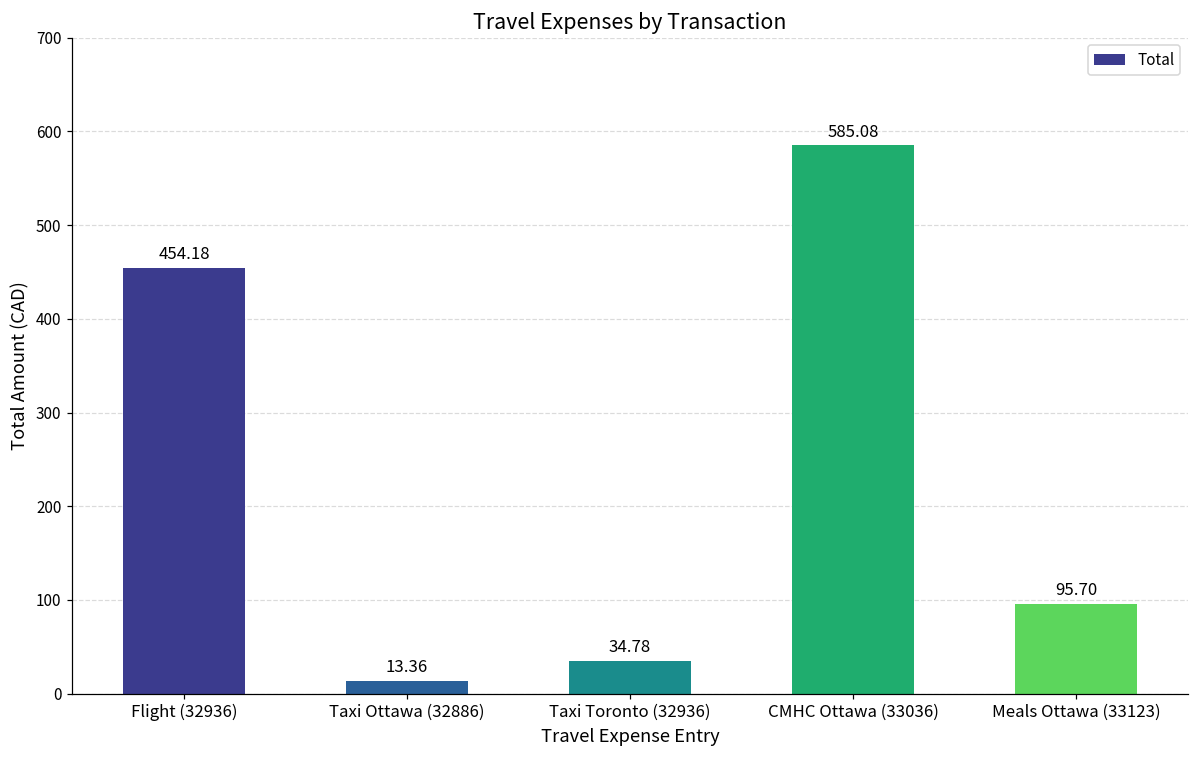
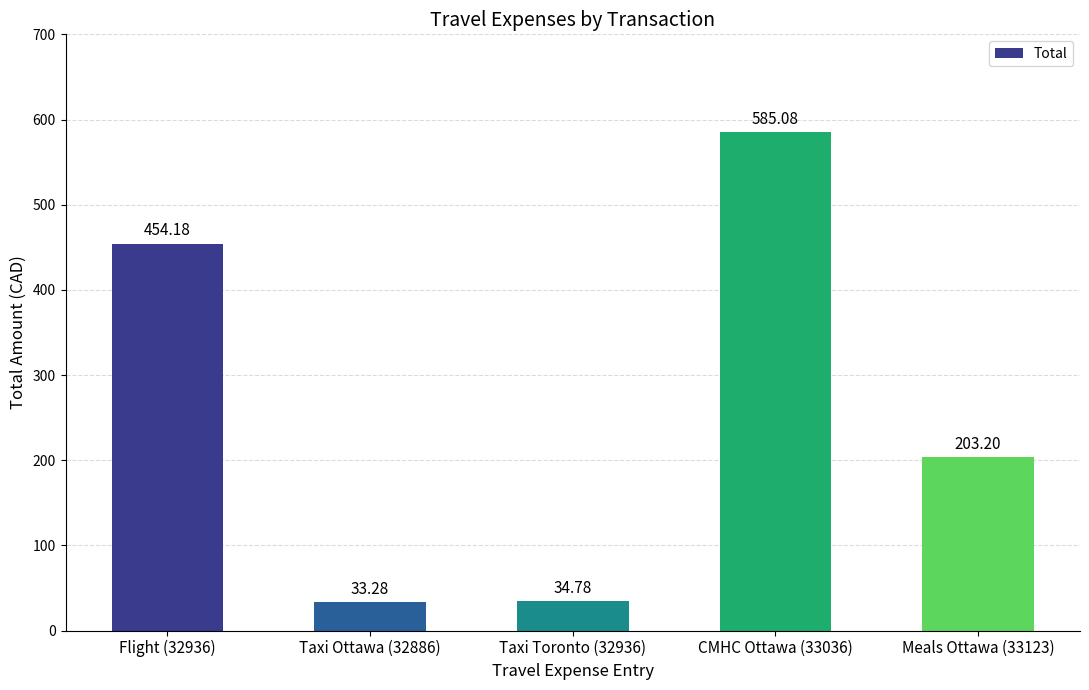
Taxi Ottawa (32886): 13.36 -> 33.28
Meals Ottawa (33123): 95.70 -> 203.20
